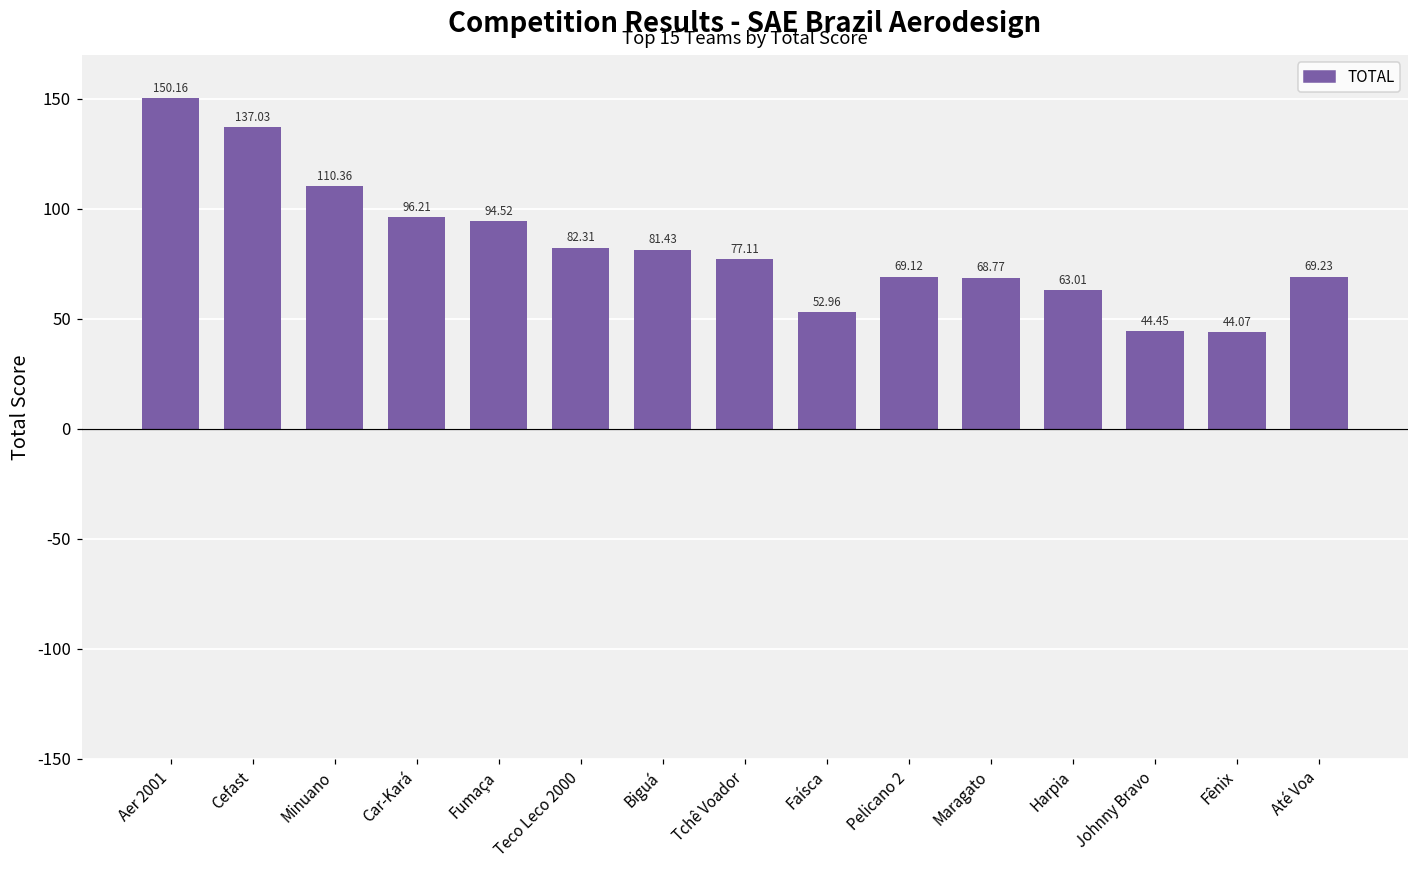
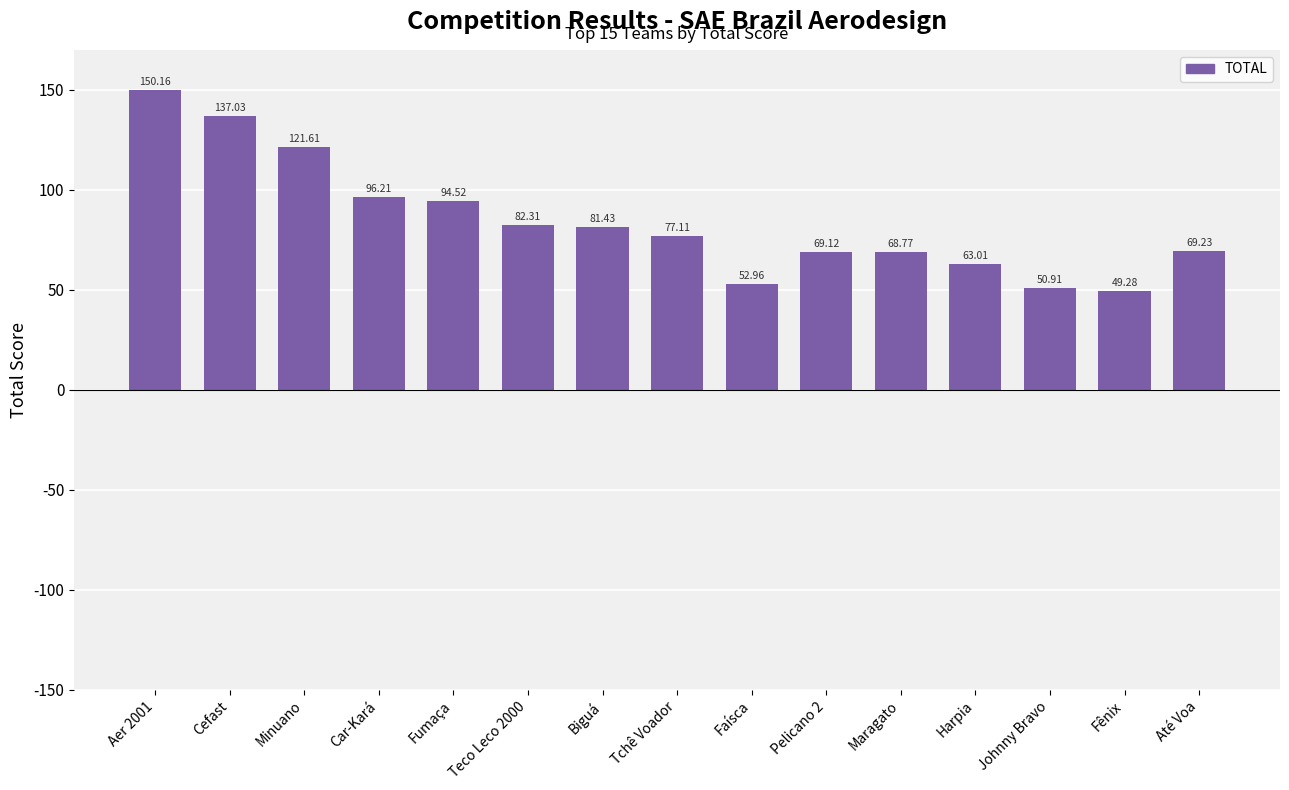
Minuano: 110.36 -> 121.61
Johnny Bravo: 44.45 -> 50.91
Fênix: 44.07 -> 49.28
